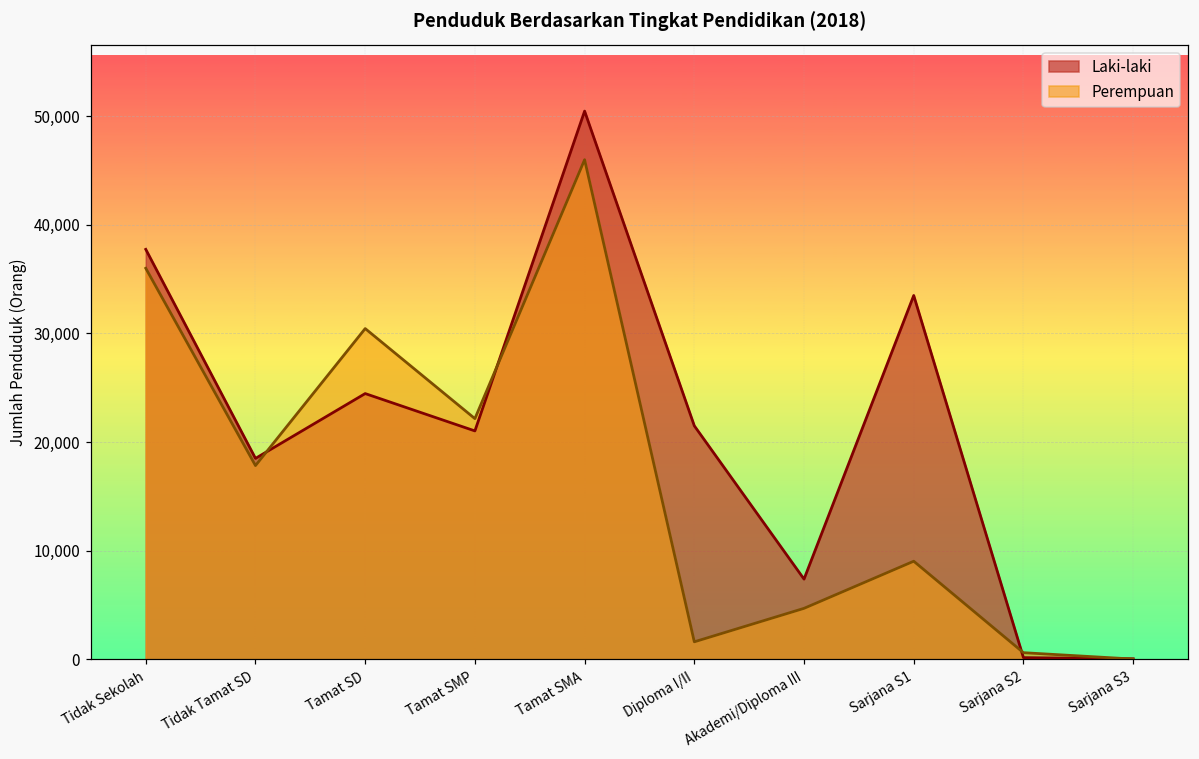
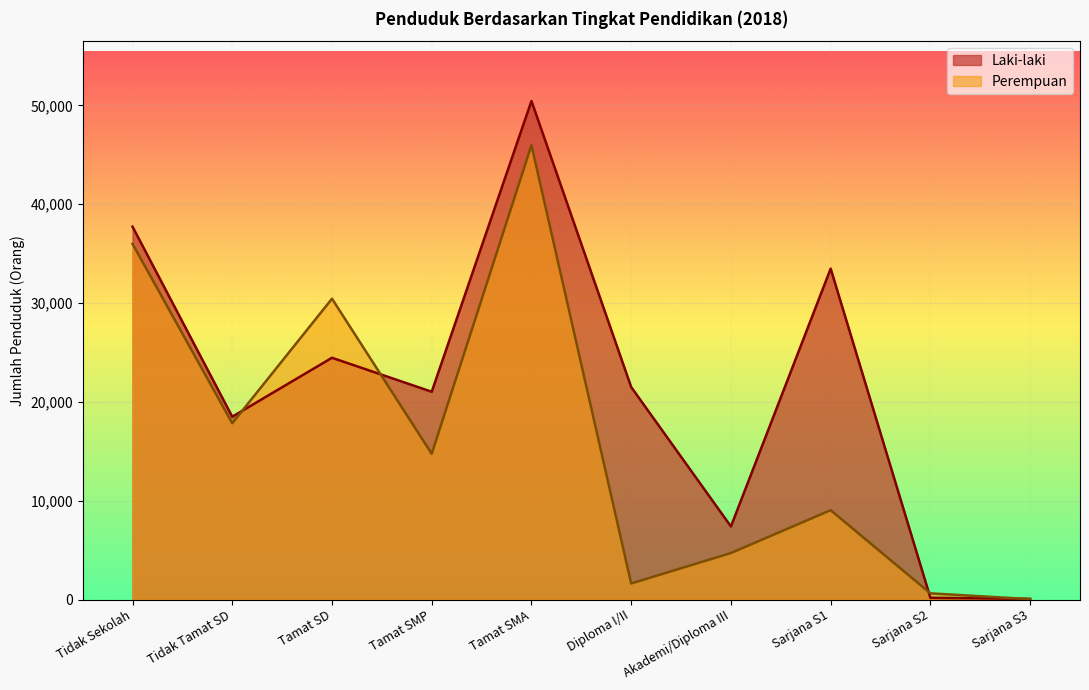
Perempuan, Tamat SMP: 22,000 -> 15,000
